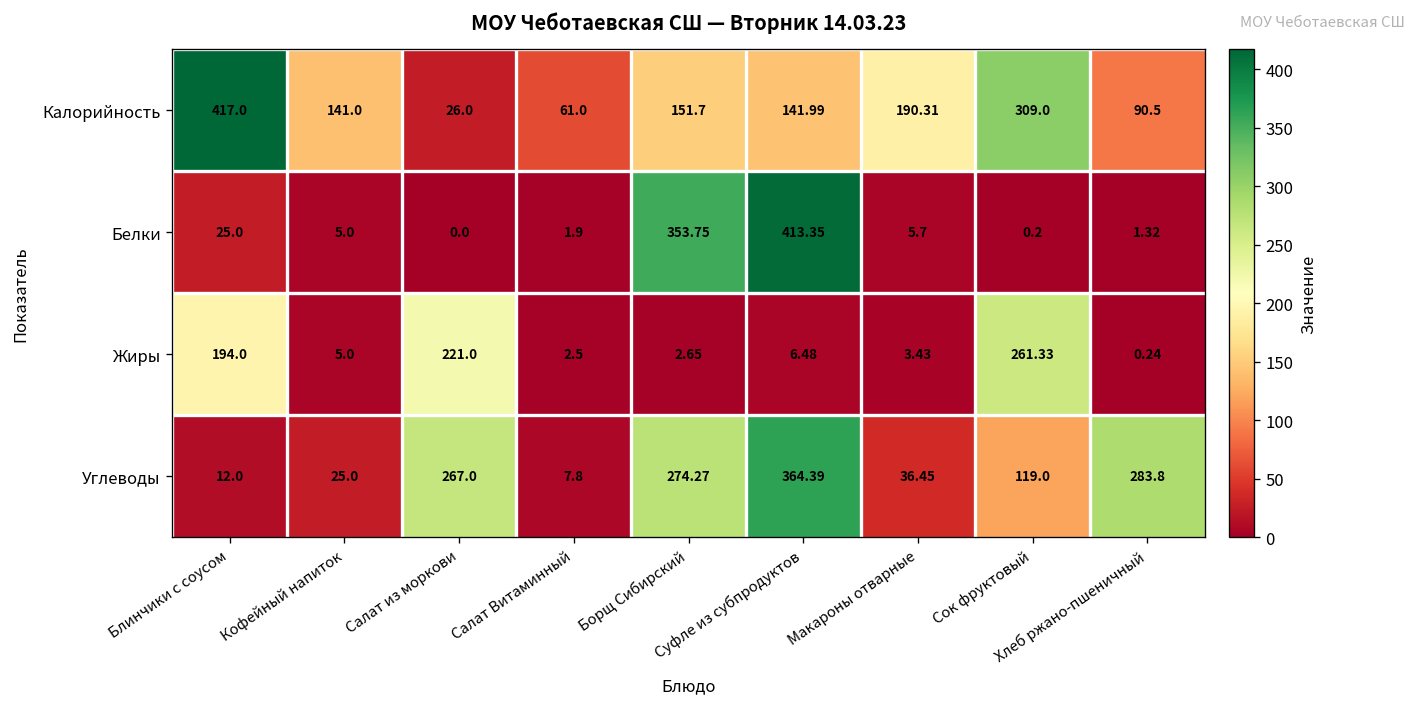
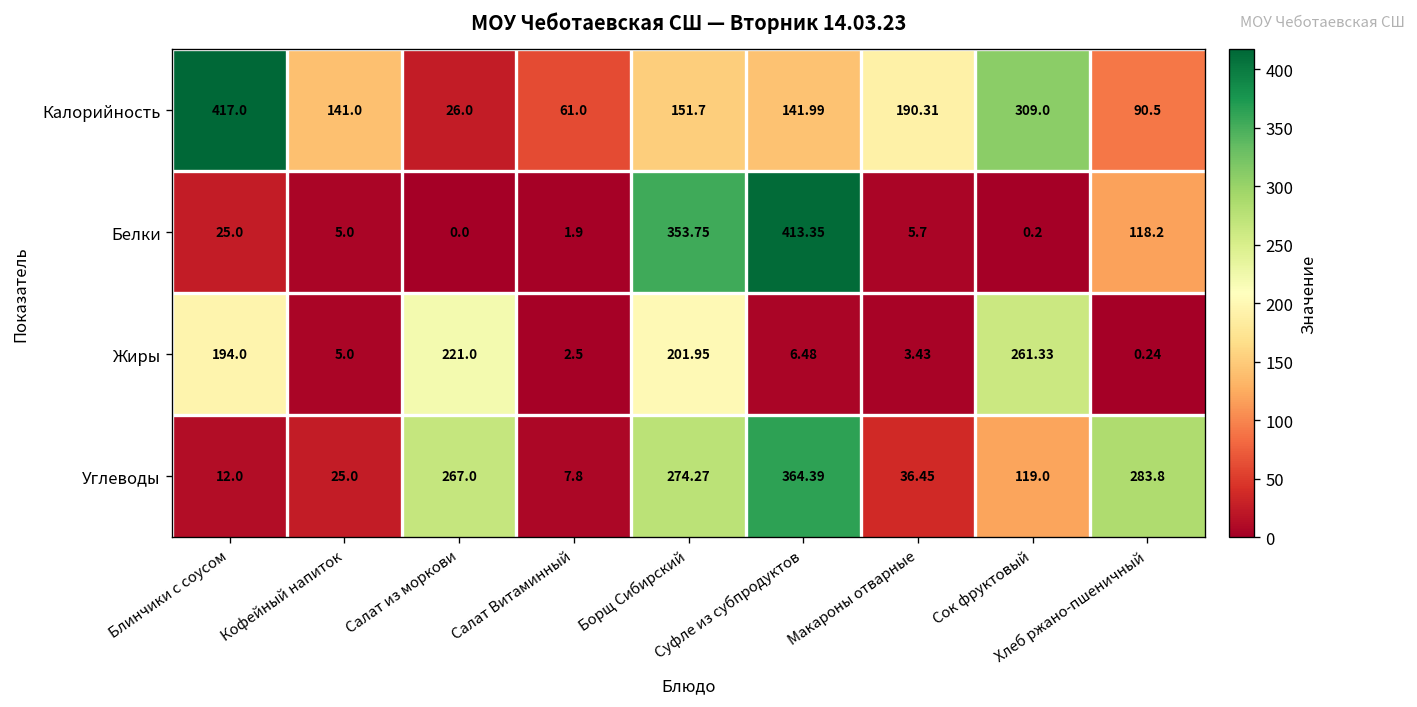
Белки, Хлеб ржано-пшеничный: 1.32 -> 118.2
Жиры, Борщ Сибирский: 2.65 -> 201.95
